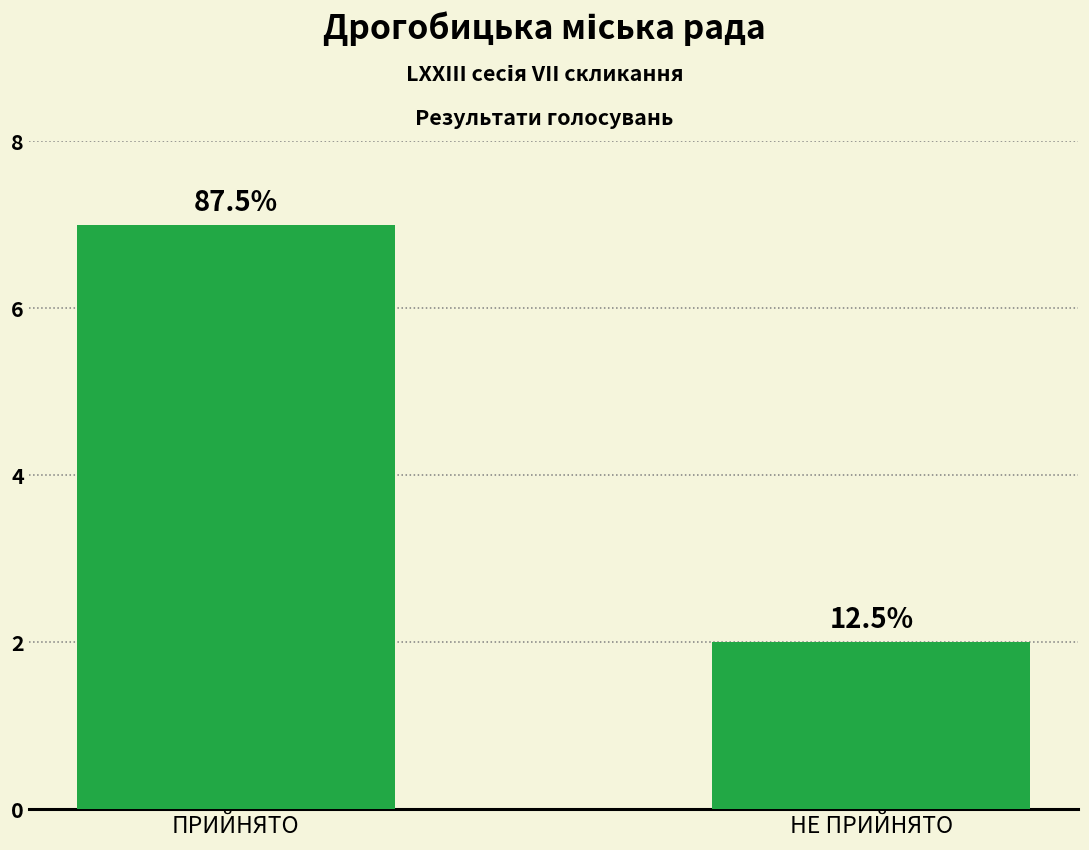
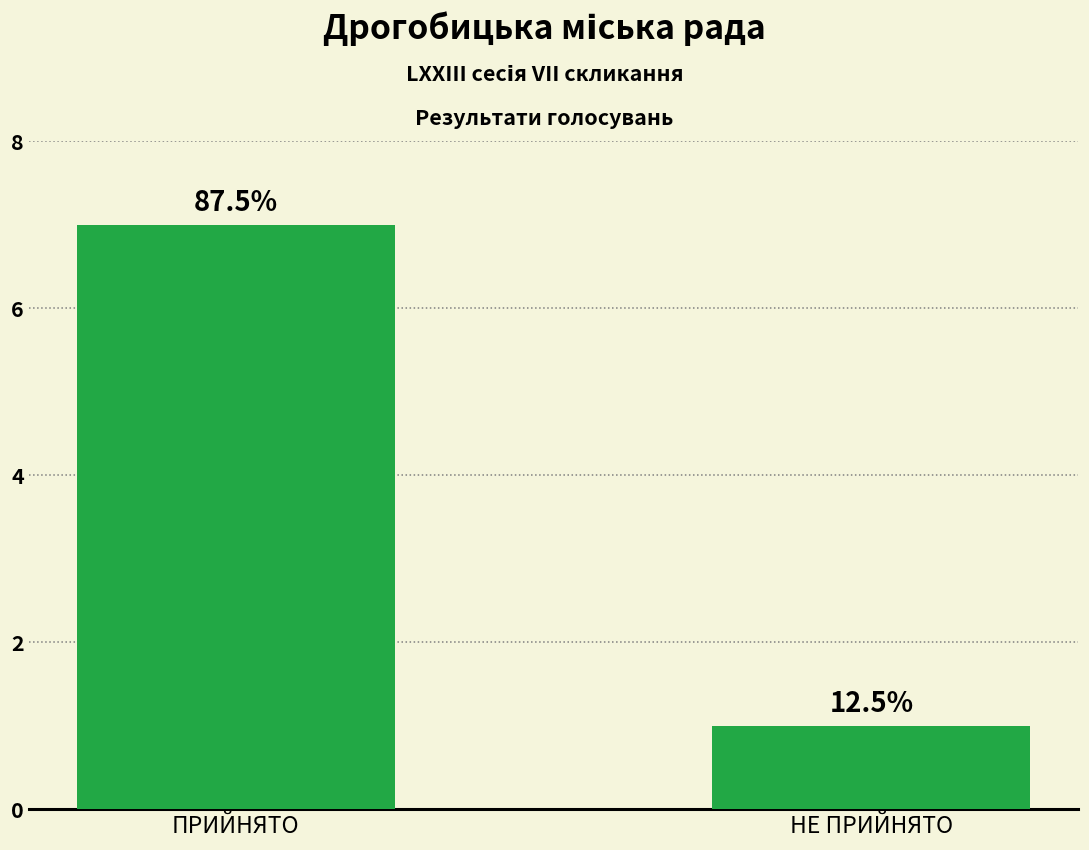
НЕ ПРИЙНЯТО: 2 -> 1
